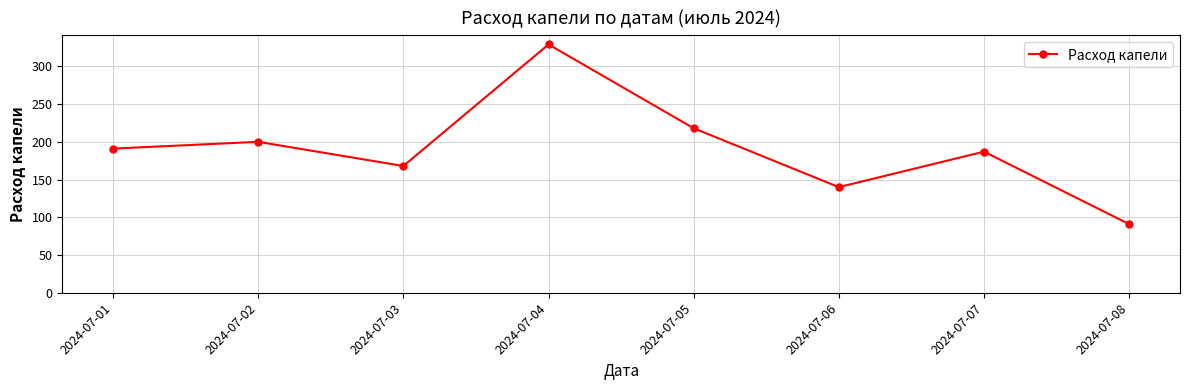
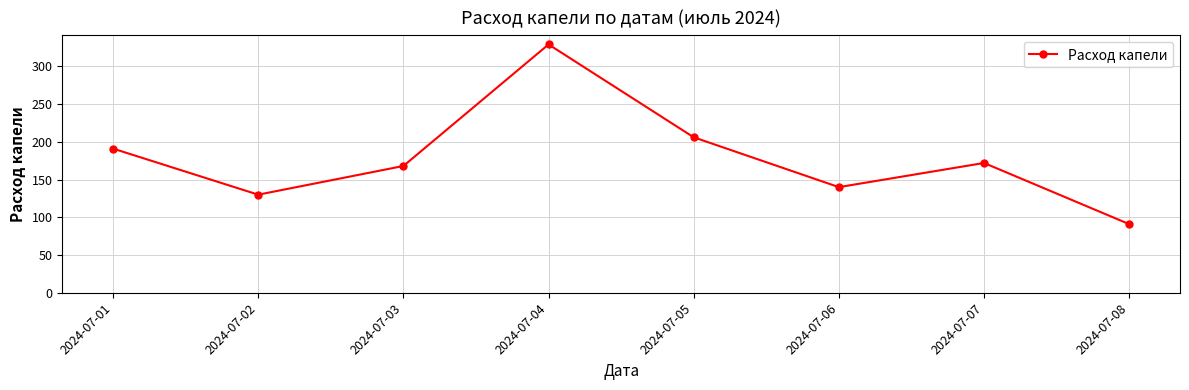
2024-07-02: 200 -> 130
2024-07-05: 220 -> 210
2024-07-07: 190 -> 170
